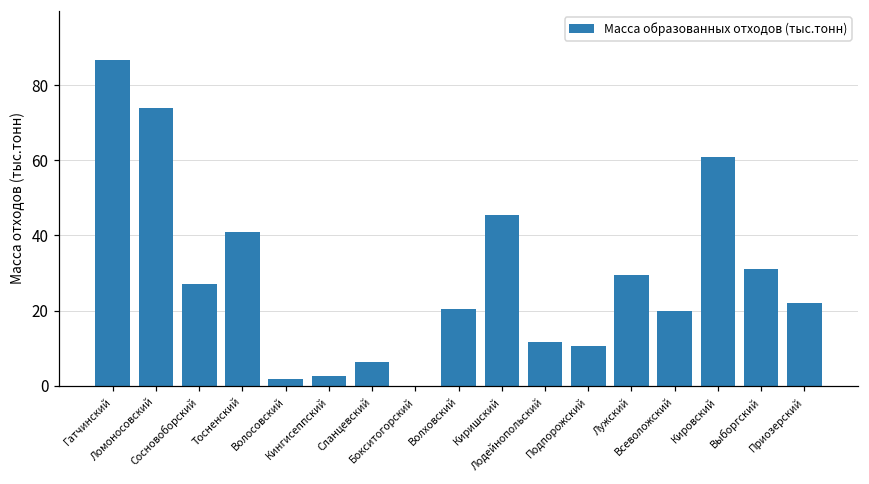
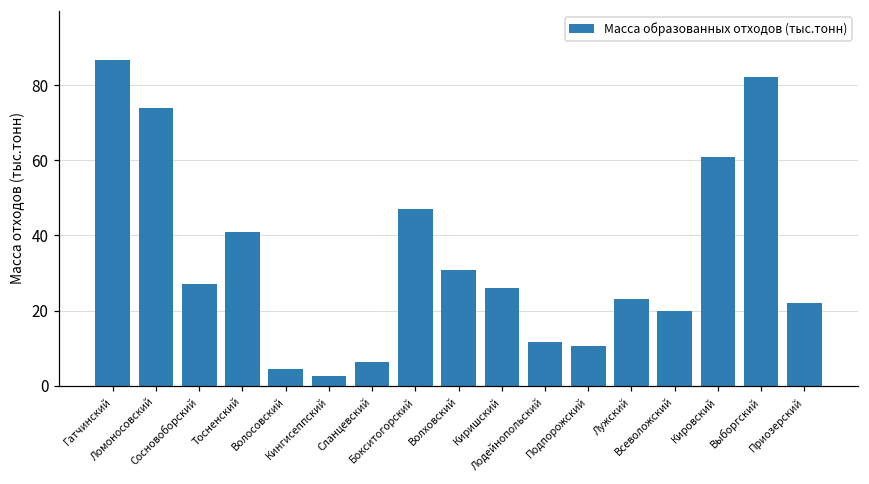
Волосовский: 2 -> 4
Бокситогорский: 0 -> 47
Волховский: 21 -> 31
Киришский: 45 -> 26
Лужский: 29 -> 23
Выборгский: 31 -> 82
